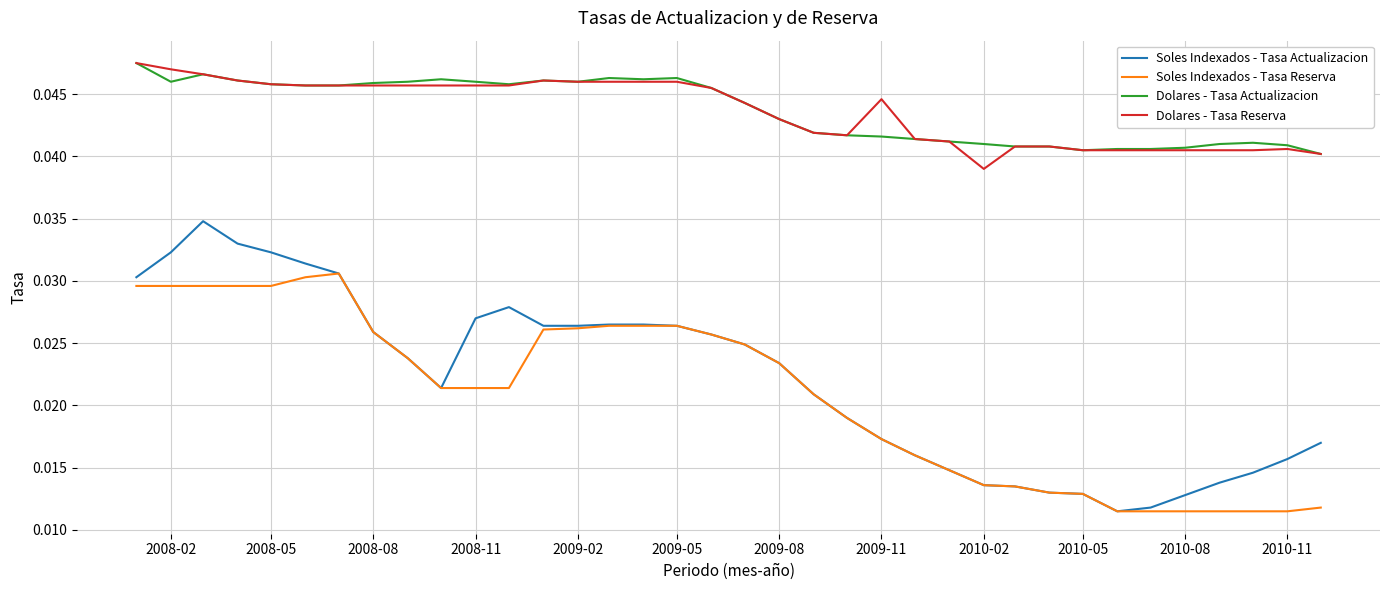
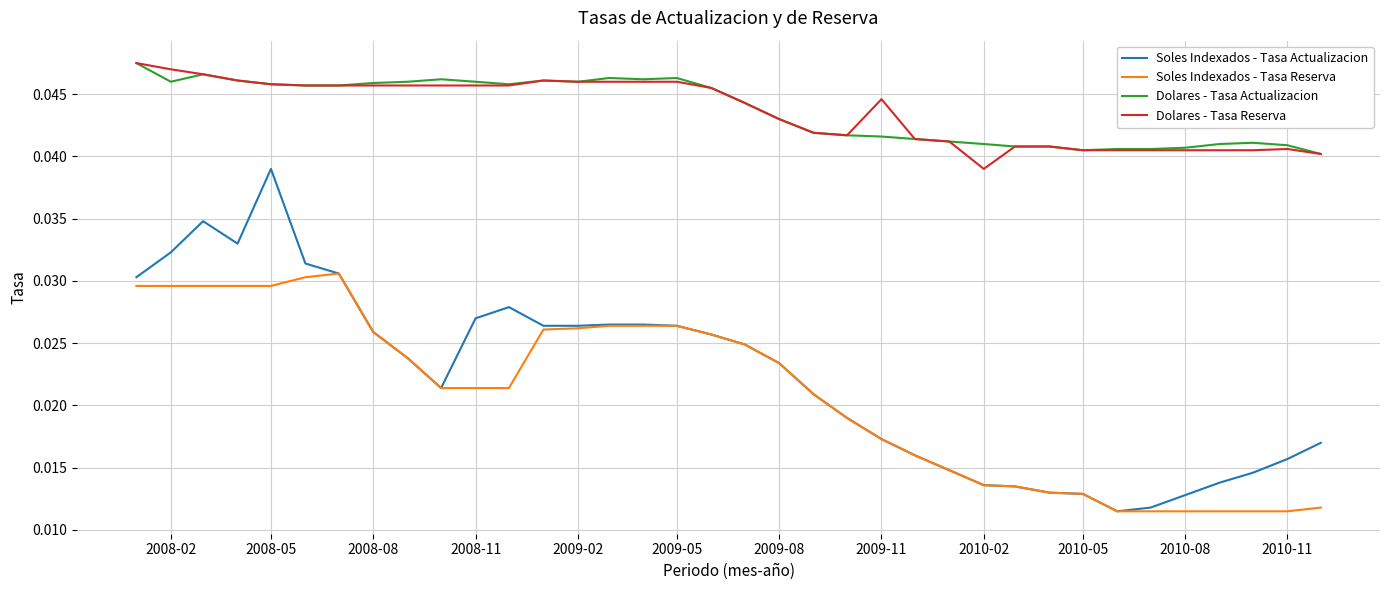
Soles Indexados - Tasa Actualizacion, 2008-05: 0.0323 -> 0.0390
